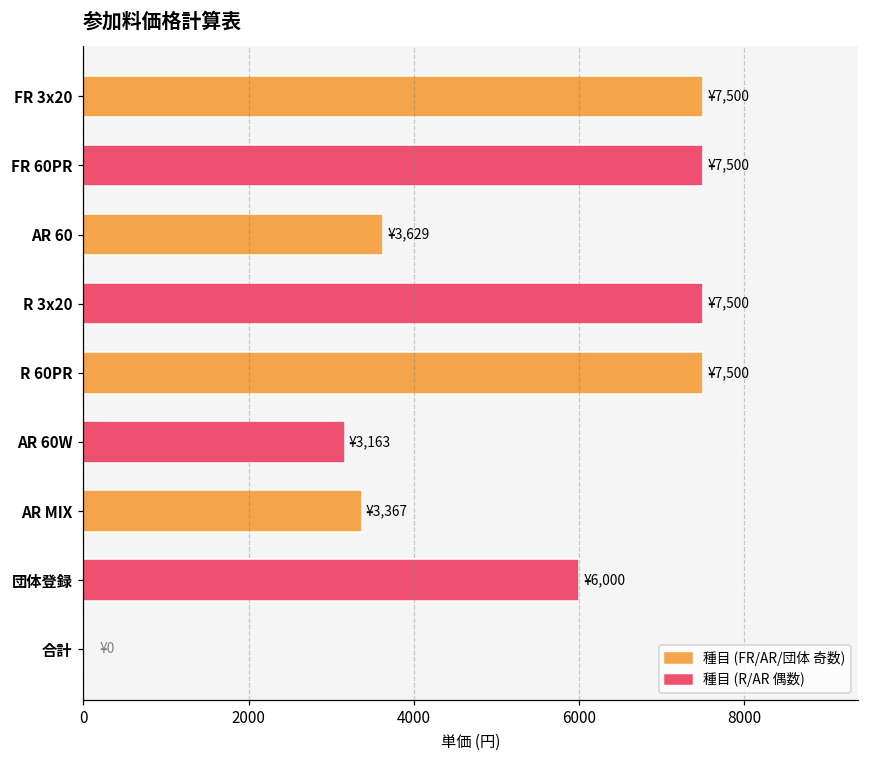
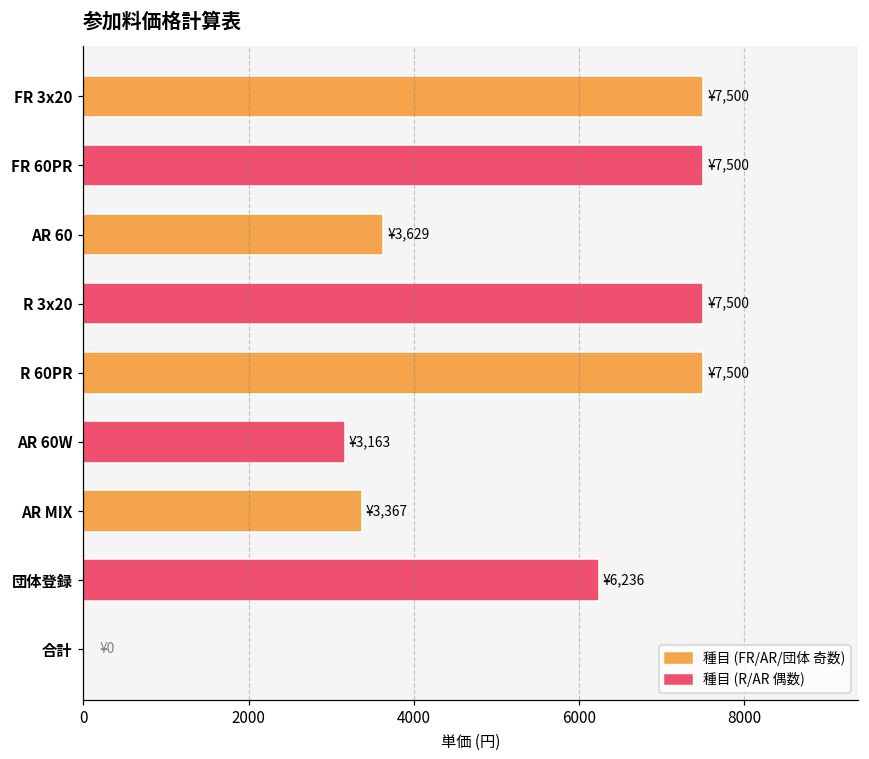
団体登録: ¥6,000 -> ¥6,236
